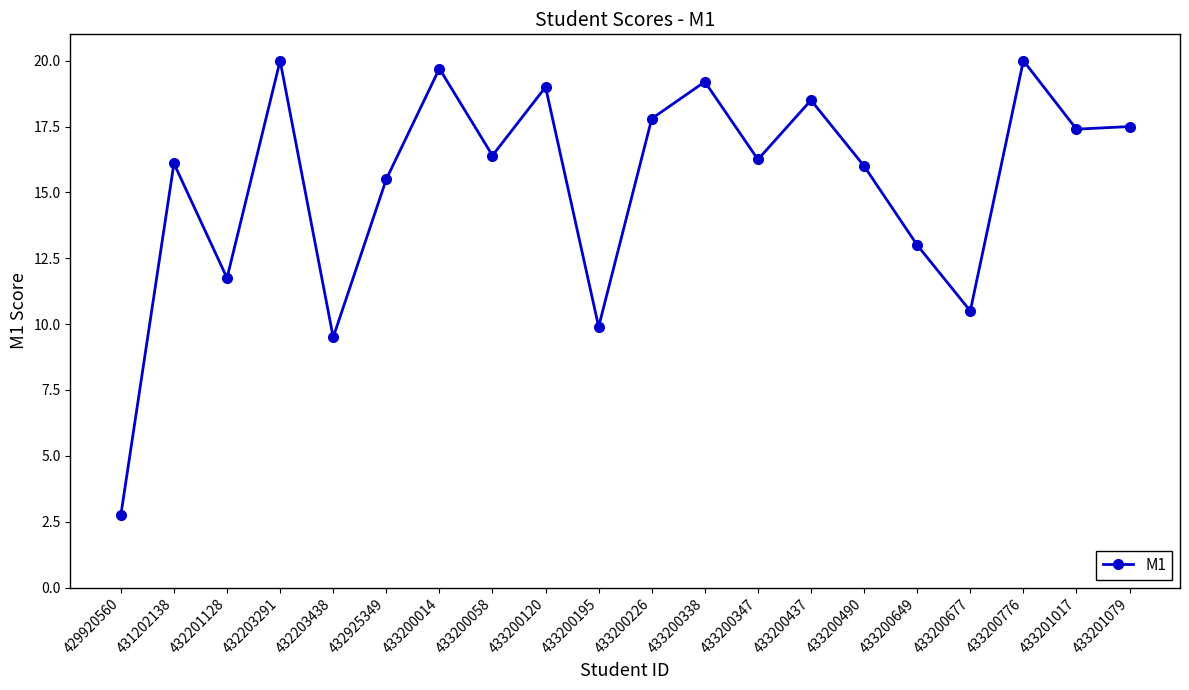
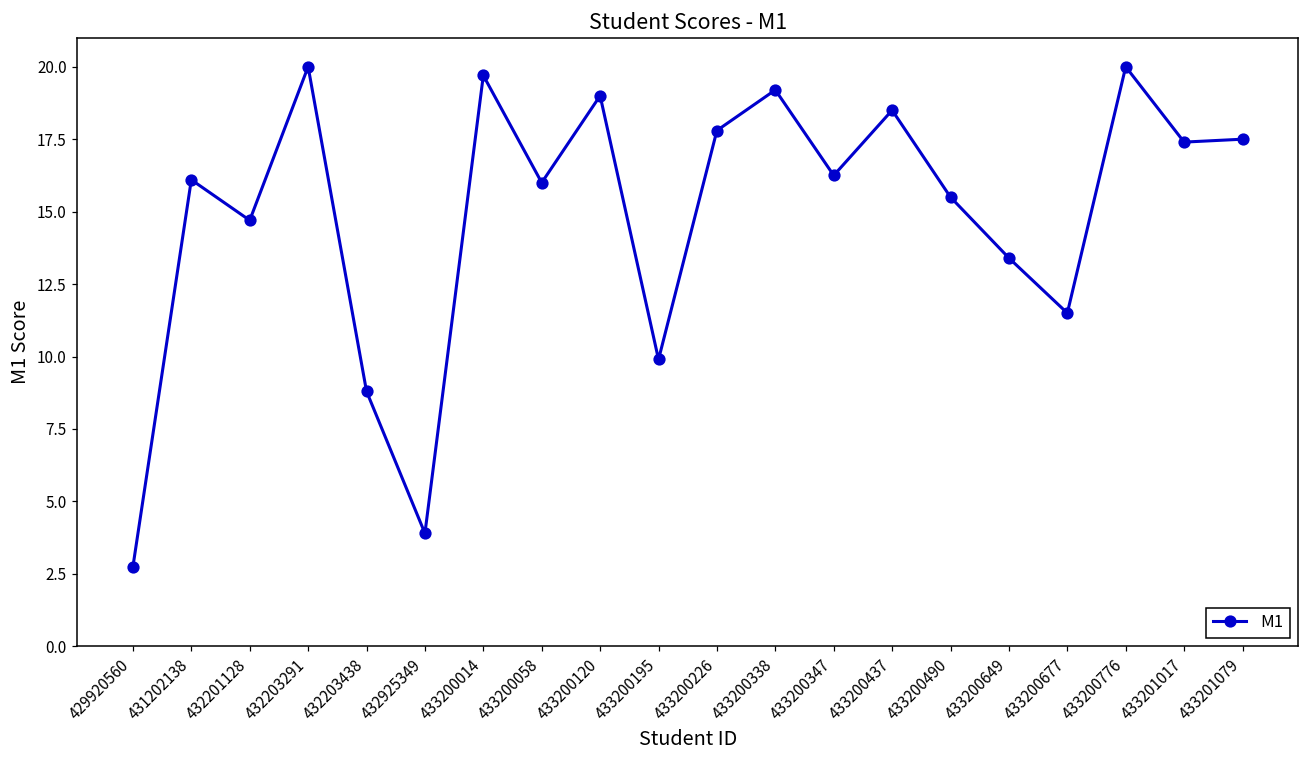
432201128: 11.8 -> 14.7
432203438: 9.5 -> 8.8
432925349: 15.5 -> 3.9
433200058: 16.4 -> 16.0
433200490: 16.0 -> 15.5
433200649: 13.0 -> 13.4
433200677: 10.5 -> 11.5
